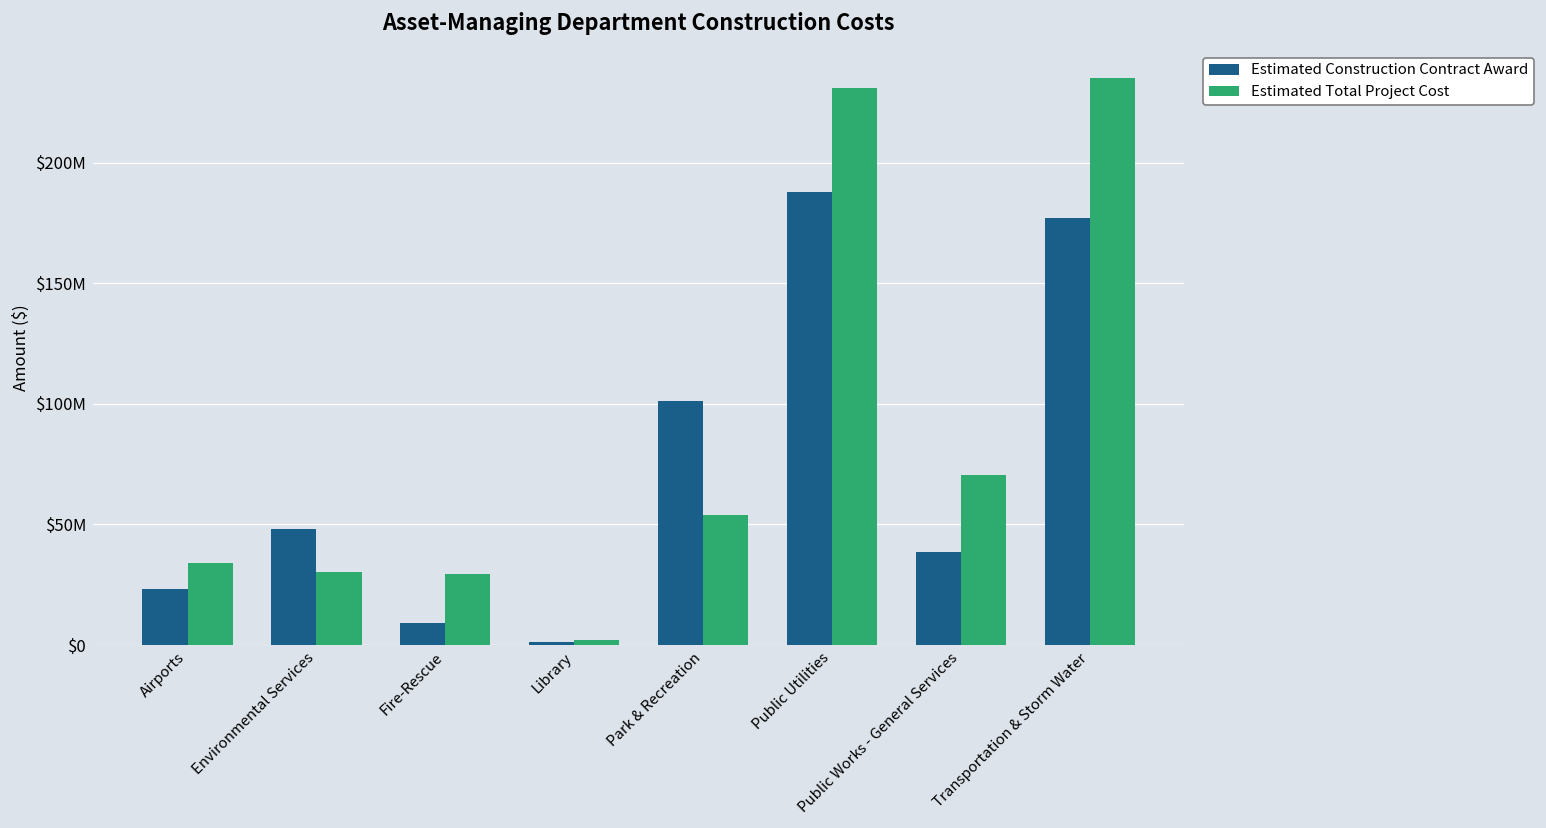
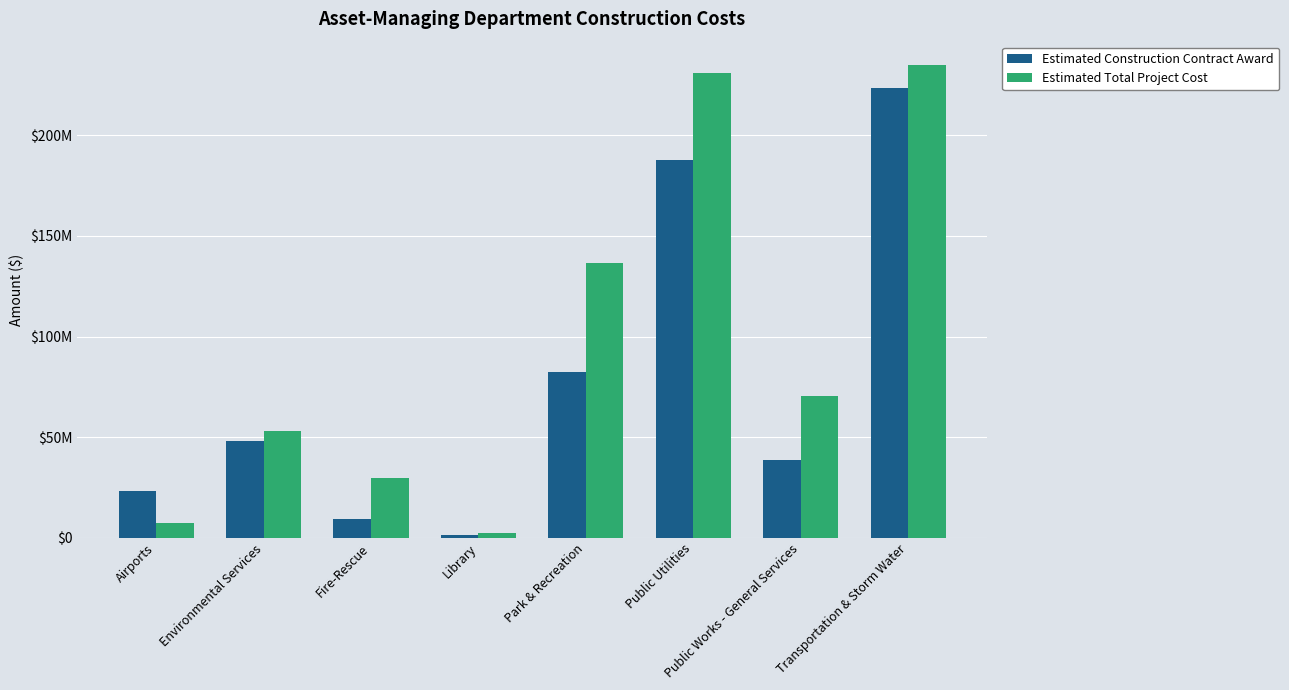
Estimated Total Project Cost, Airports: $34000000 -> $8000000
Estimated Total Project Cost, Environmental Services: $30000000 -> $53000000
Estimated Construction Contract Award, Park & Recreation: $101000000 -> $82000000
Estimated Total Project Cost, Park & Recreation: $54000000 -> $137000000
Estimated Construction Contract Award, Transportation & Storm Water: $177000000 -> $224000000
